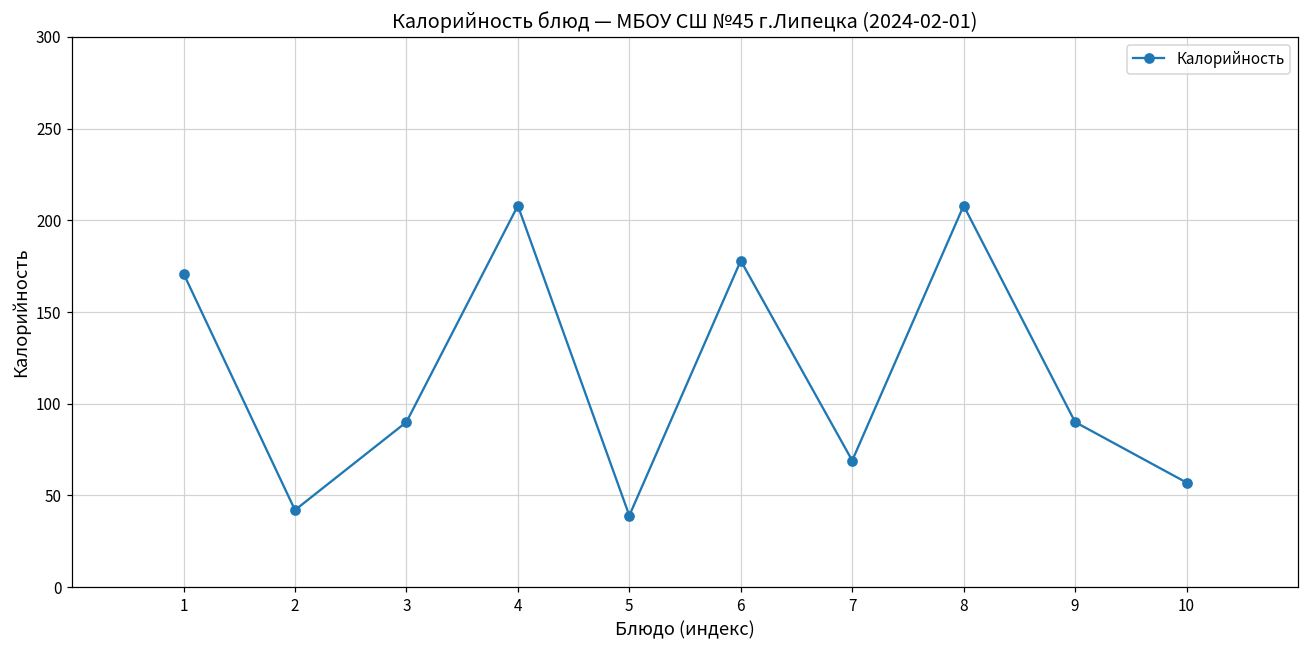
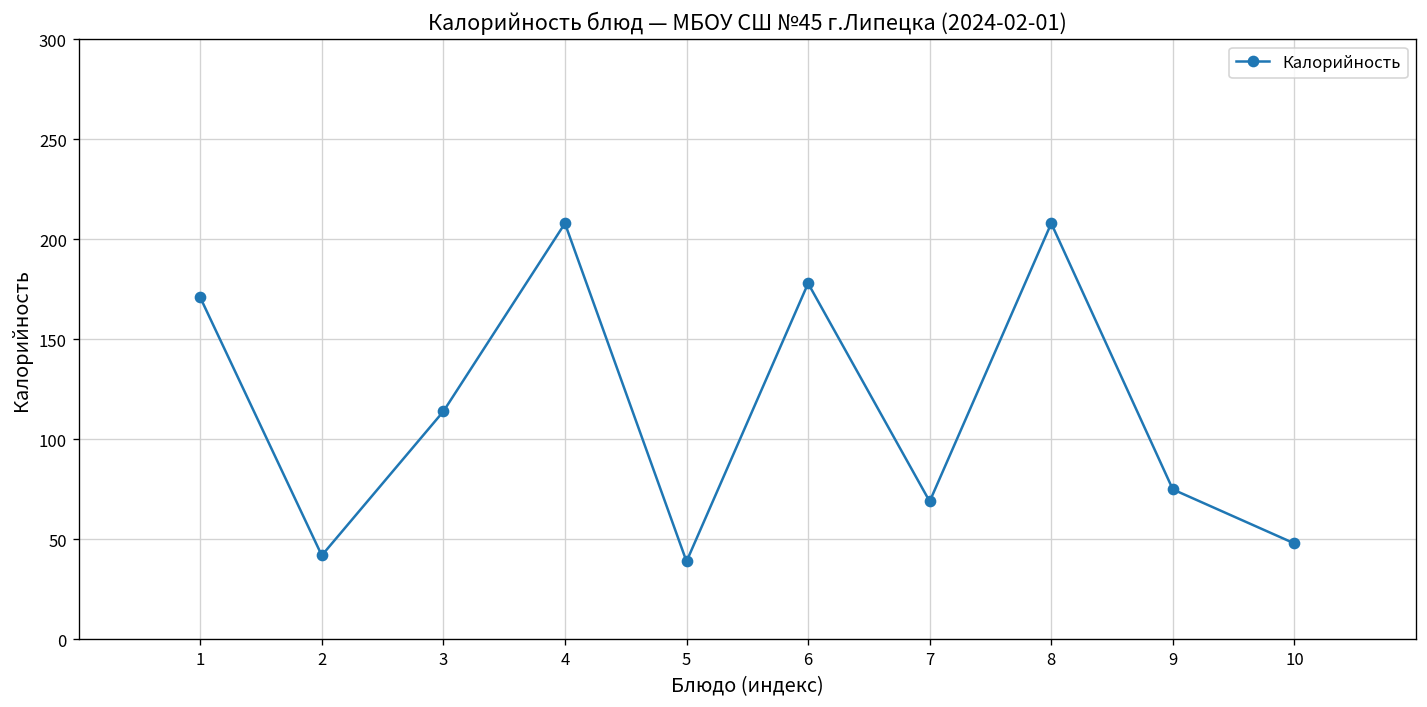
3: 90 -> 114
9: 90 -> 75
10: 57 -> 48
